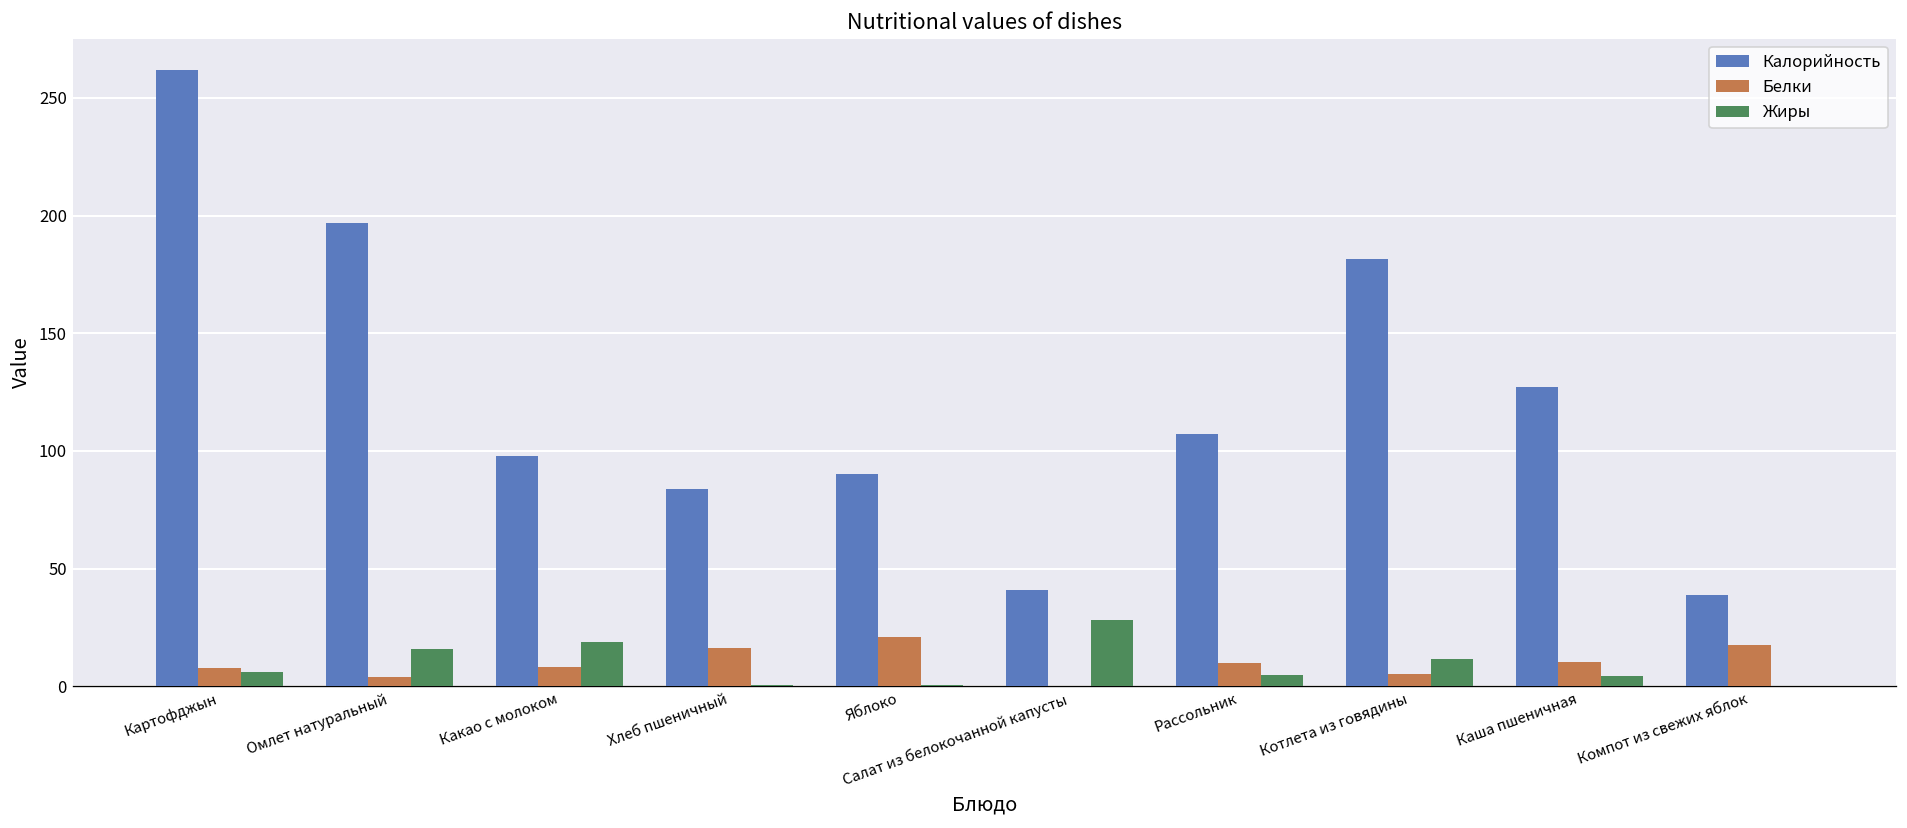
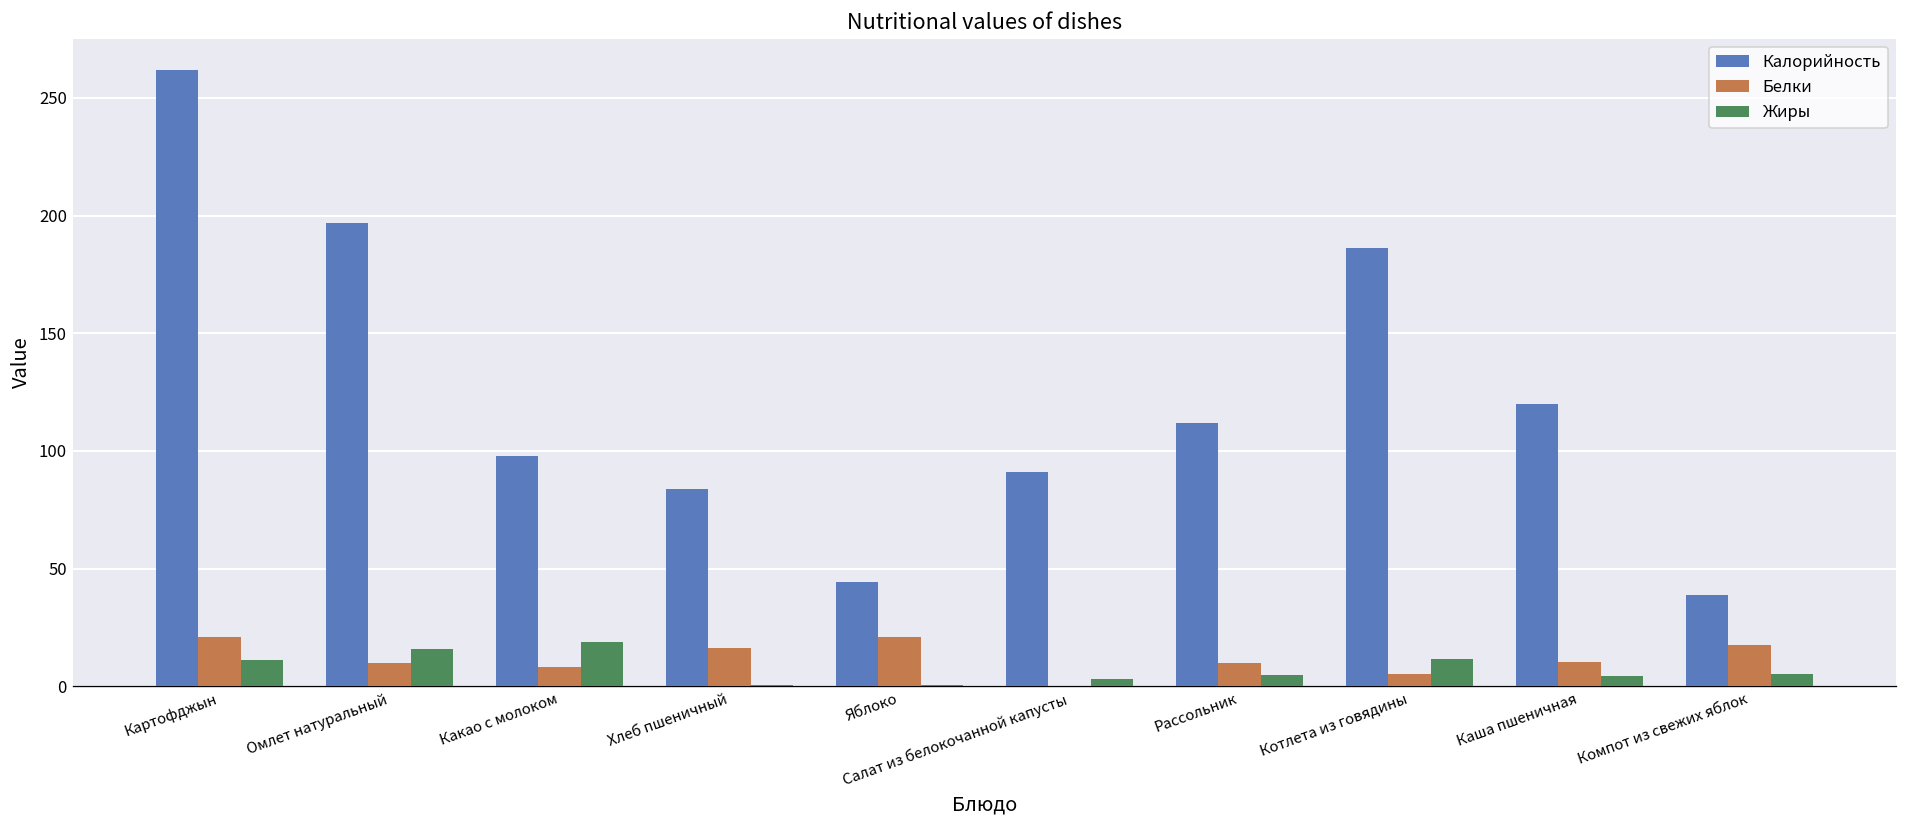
Белки, Картофджын: 8 -> 21
Жиры, Картофджын: 6 -> 11
Белки, Омлет натуральный: 4 -> 10
Калорийность, Яблоко: 90 -> 44
Калорийность, Салат из белокочанной капусты: 41 -> 91
Жиры, Салат из белокочанной капусты: 28 -> 3
Калорийность, Рассольник: 107 -> 112
Калорийность, Котлета из говядины: 182 -> 186
Калорийность, Каша пшеничная: 127 -> 120
Жиры, Компот из свежих яблок: 0 -> 5
